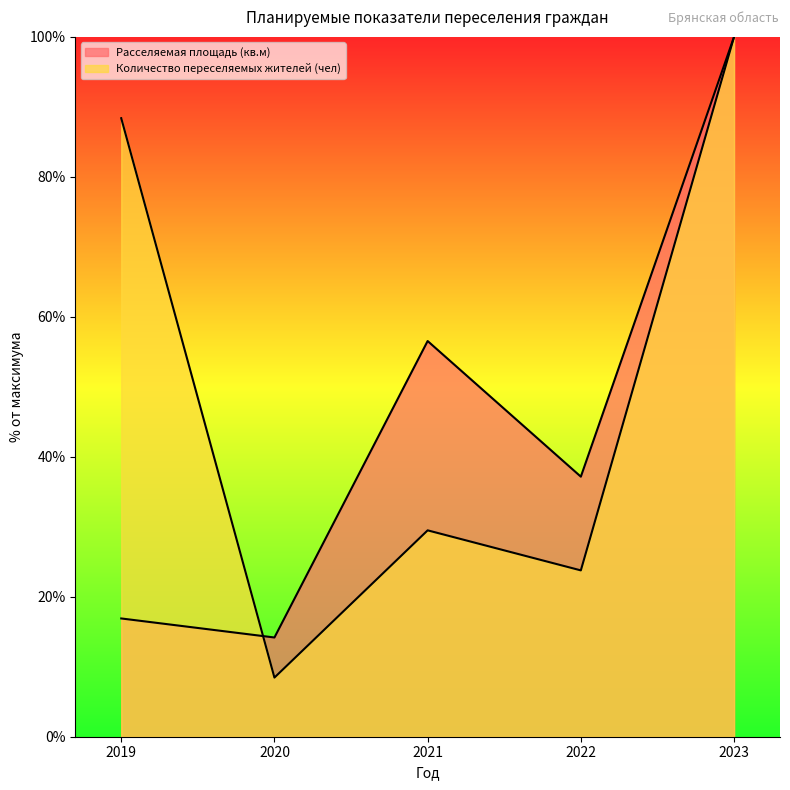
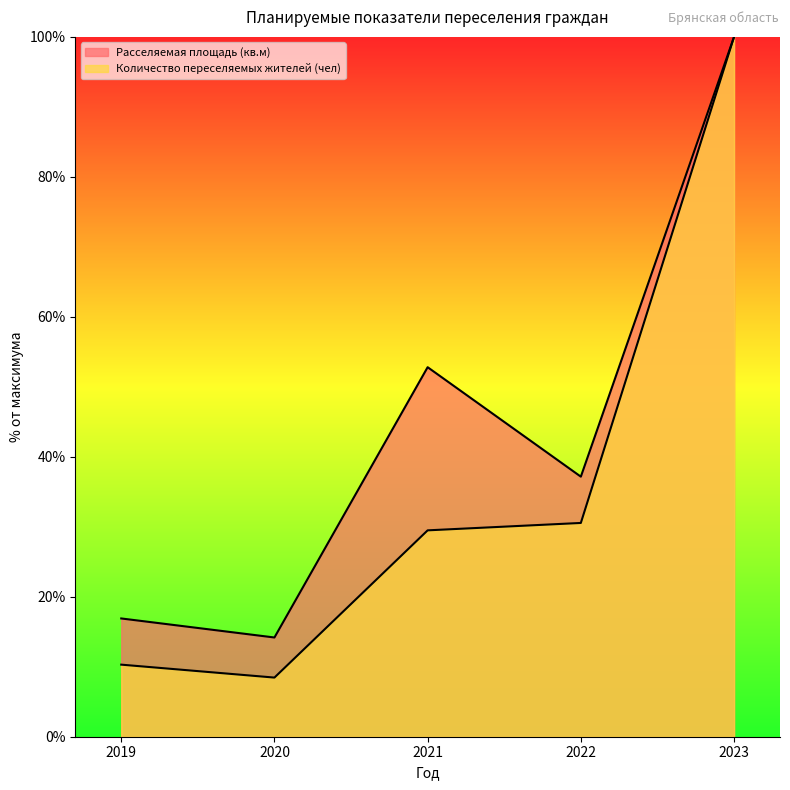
Количество переселяемых жителей (чел), 2019: 88% -> 10%
Расселяемая площадь (кв.м), 2021: 57% -> 53%
Количество переселяемых жителей (чел), 2022: 24% -> 31%
